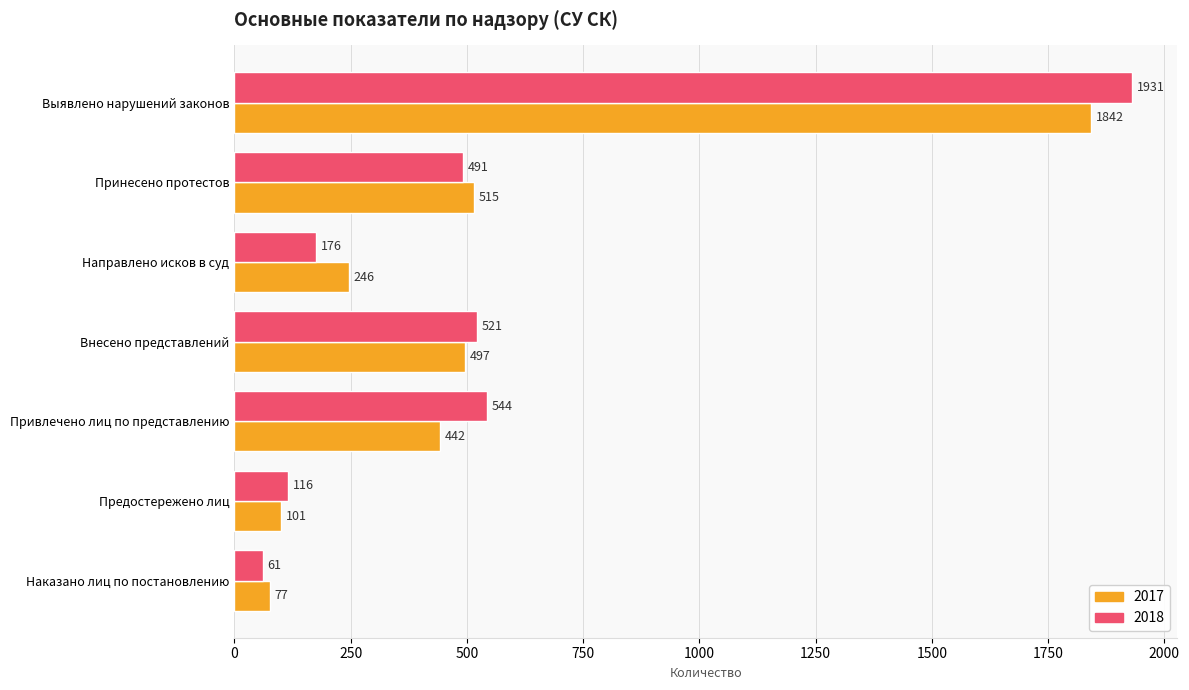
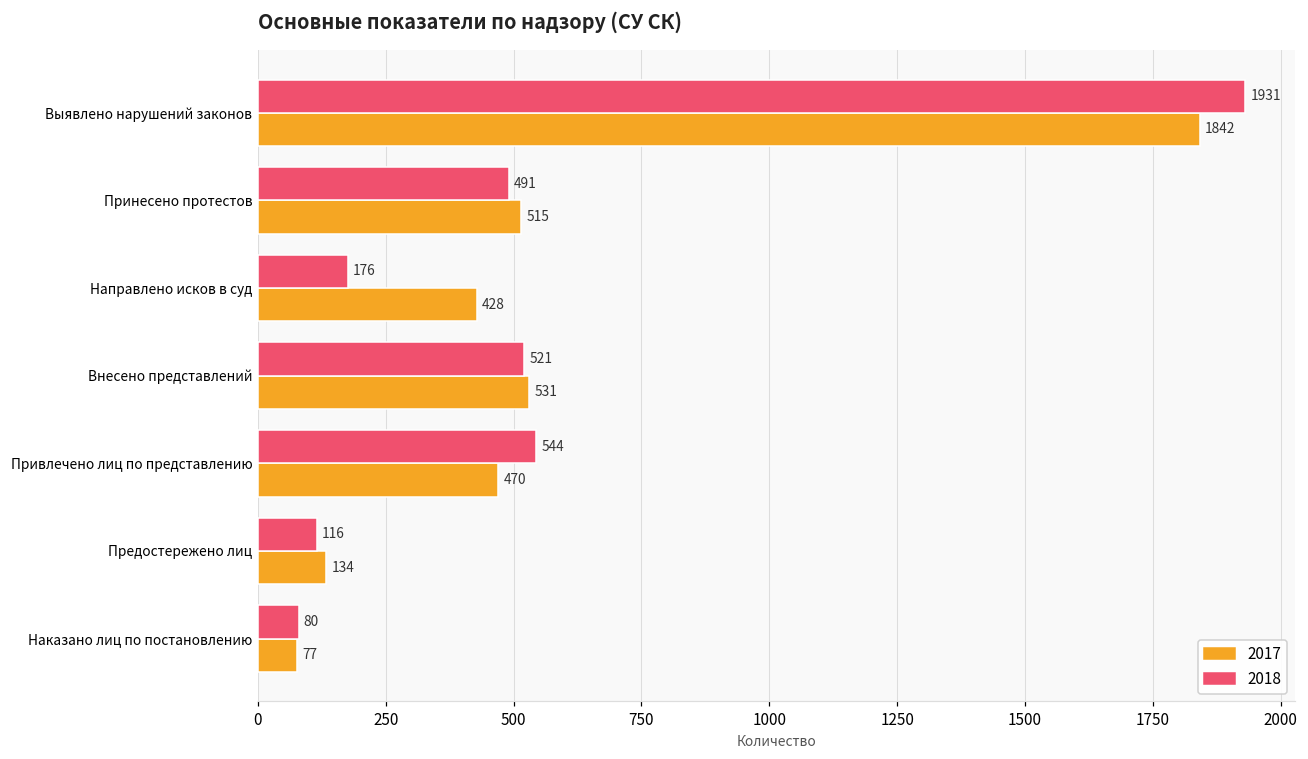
2017, Направлено исков в суд: 246 -> 428
2017, Внесено представлений: 497 -> 531
2017, Привлечено лиц по представлению: 442 -> 470
2017, Предостережено лиц: 101 -> 134
2018, Наказано лиц по постановлению: 61 -> 80
